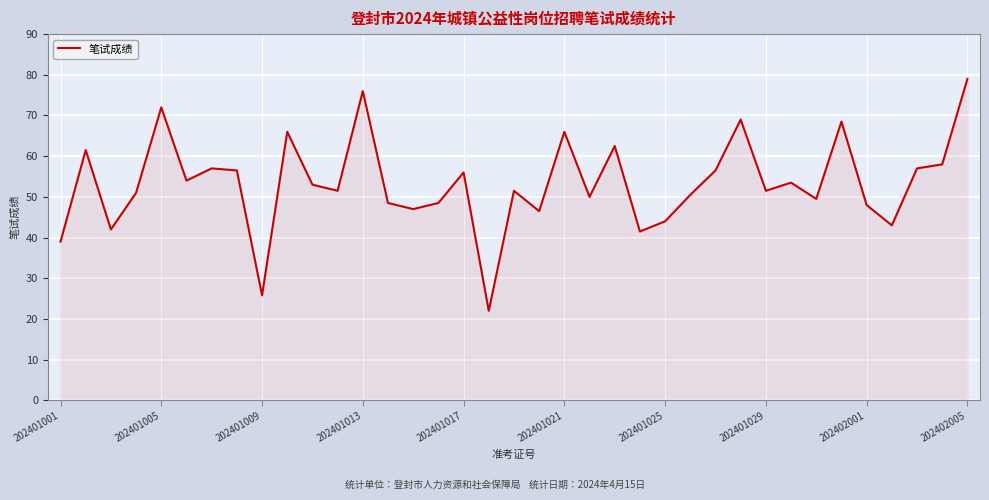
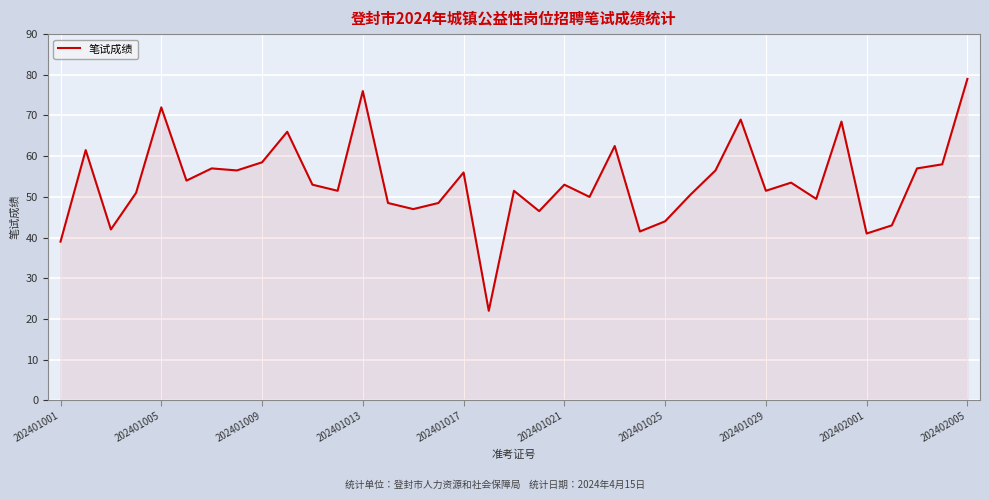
202401009: 26 -> 59
202401021: 66 -> 53
202402001: 48 -> 41
